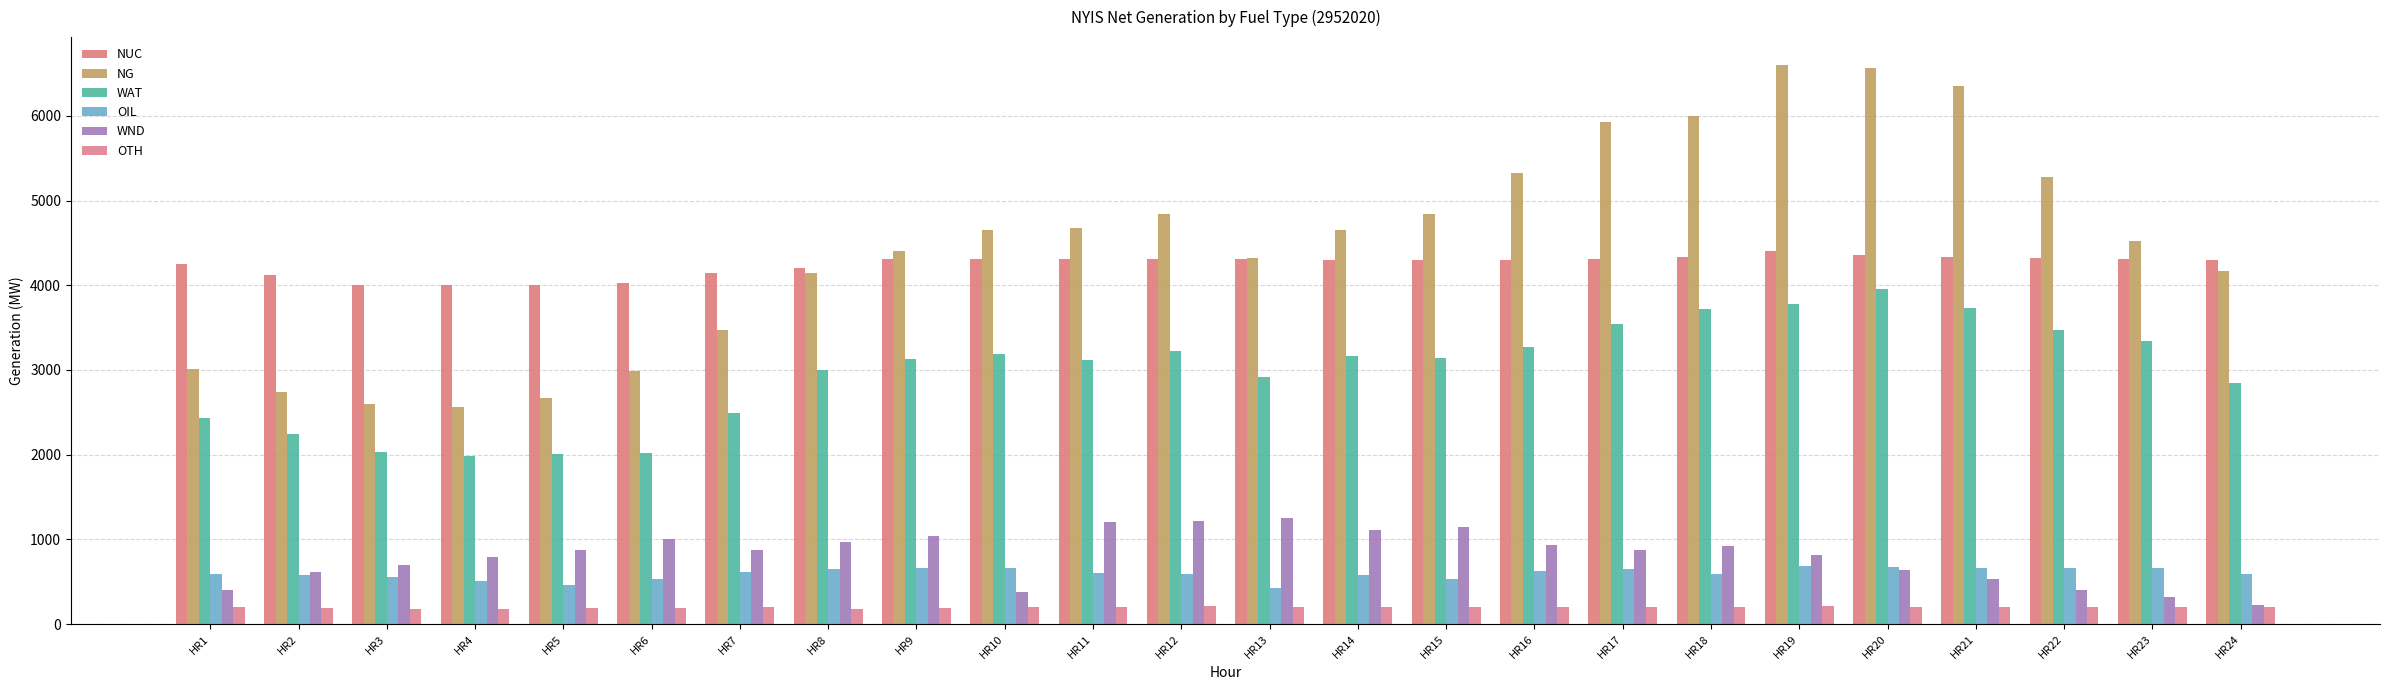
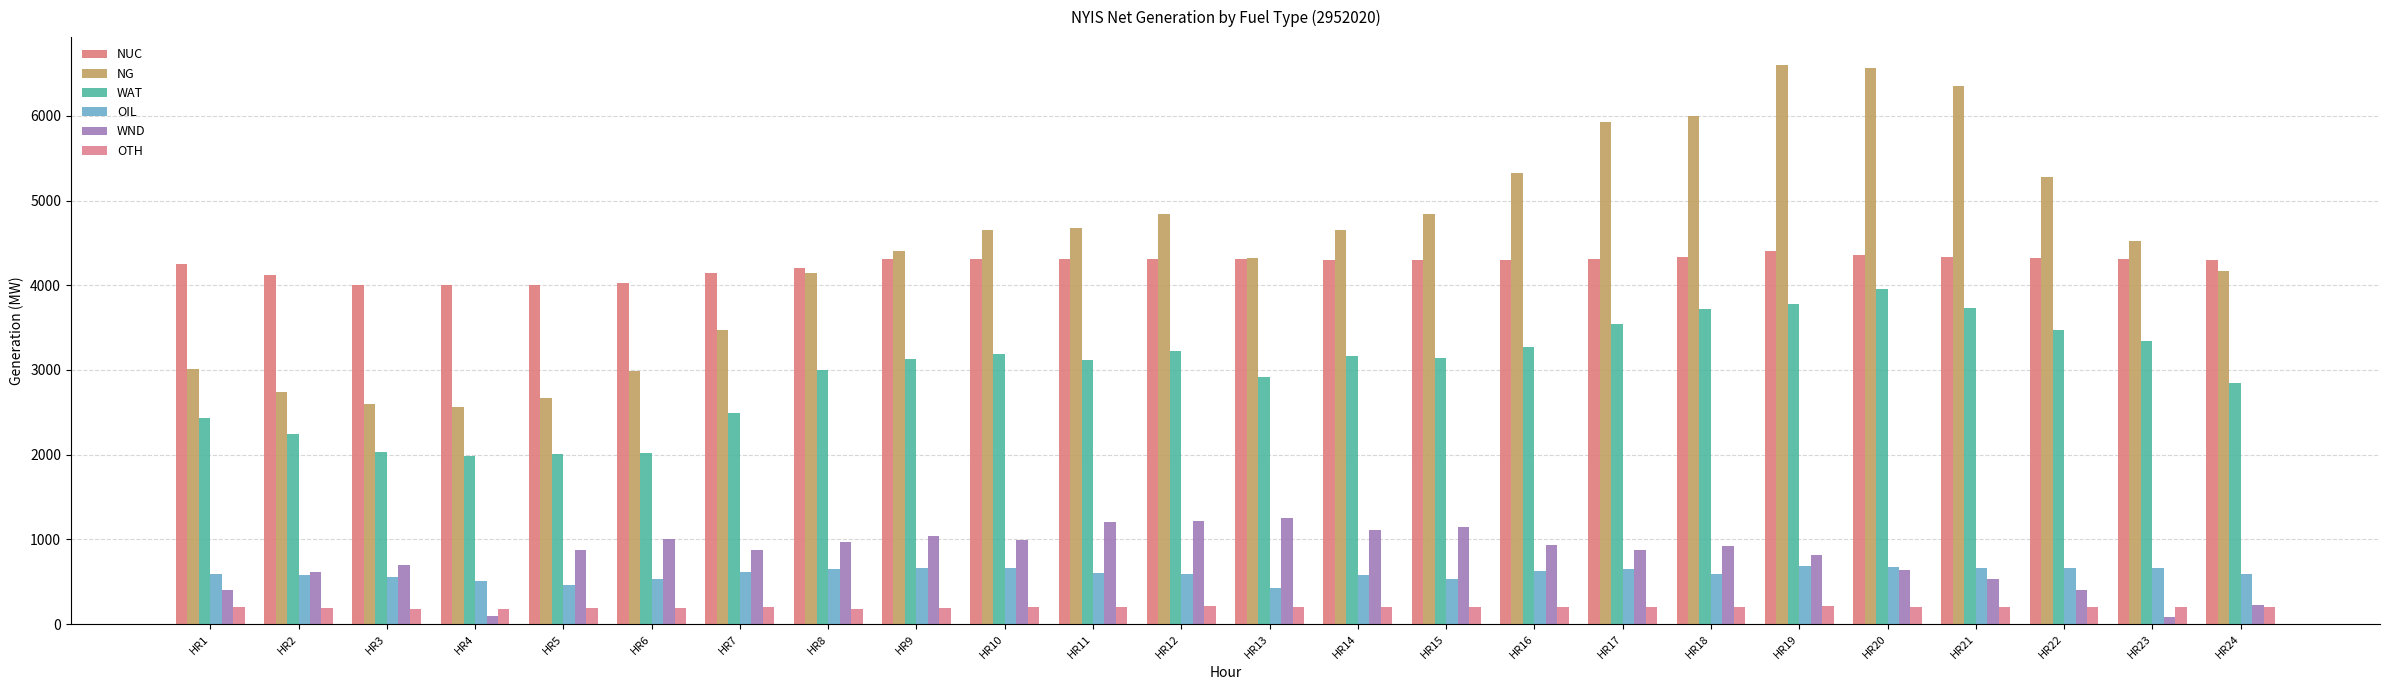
WND, HR4: 800 -> 100
WND, HR10: 400 -> 1000
WND, HR23: 300 -> 100
